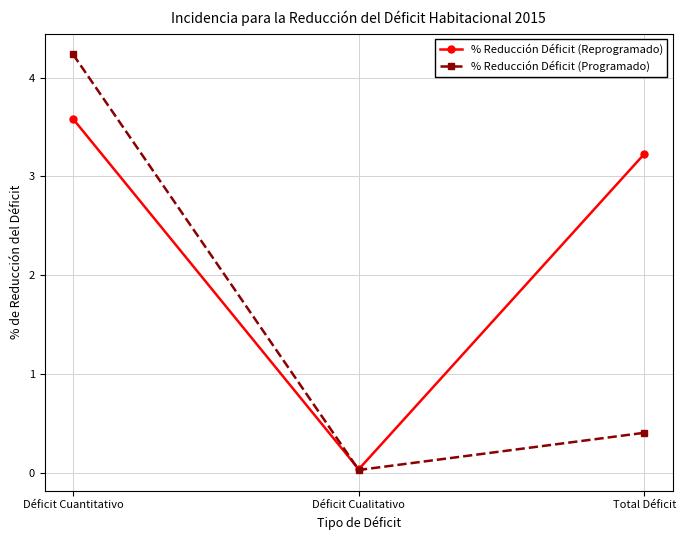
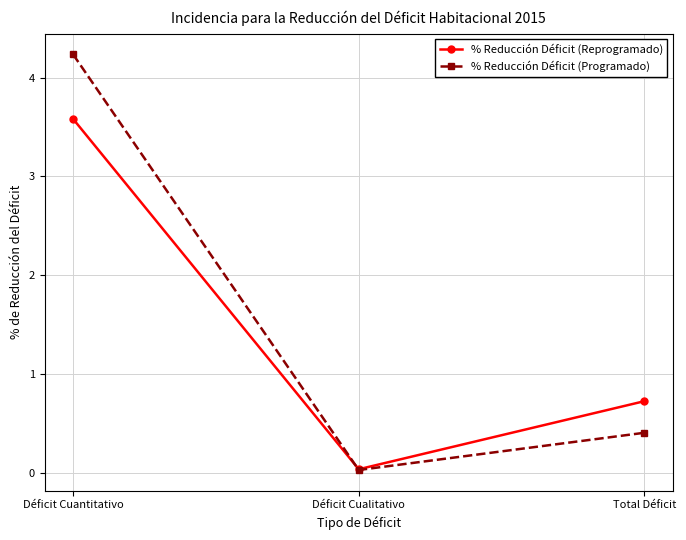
% Reducción Déficit (Reprogramado), Total Déficit: 3.2 -> 0.7
